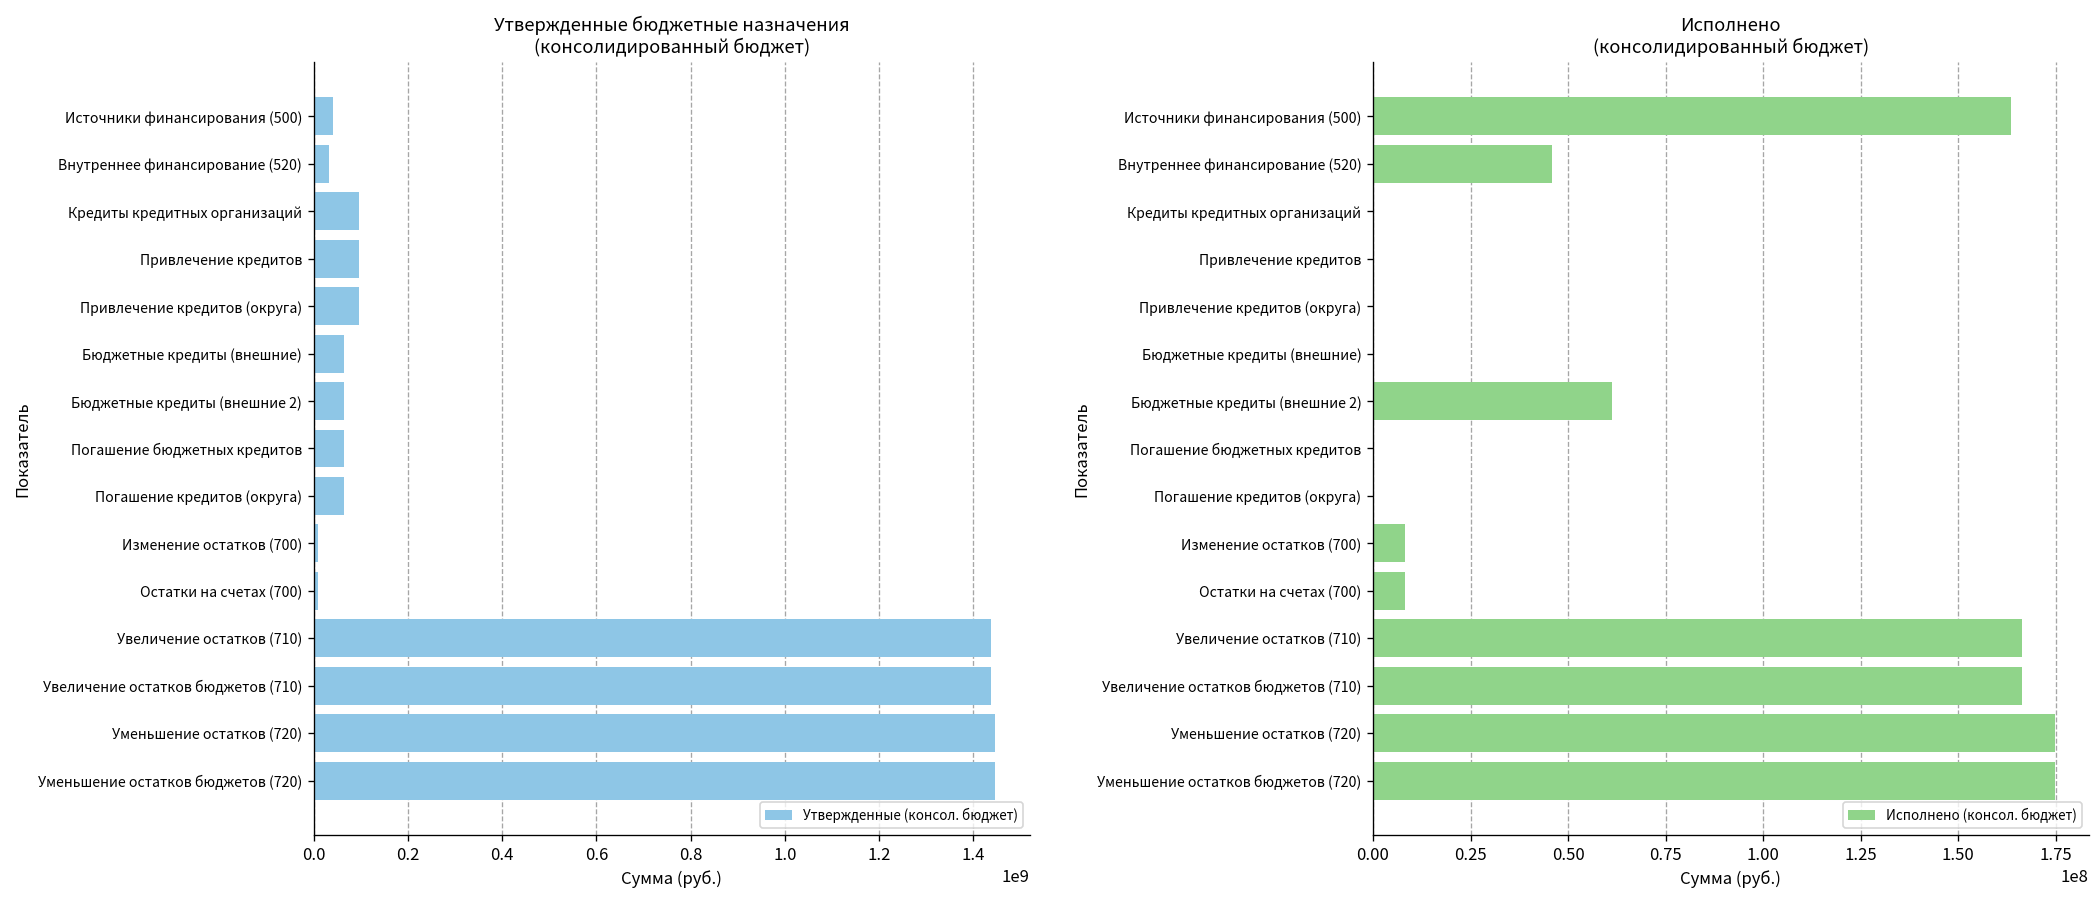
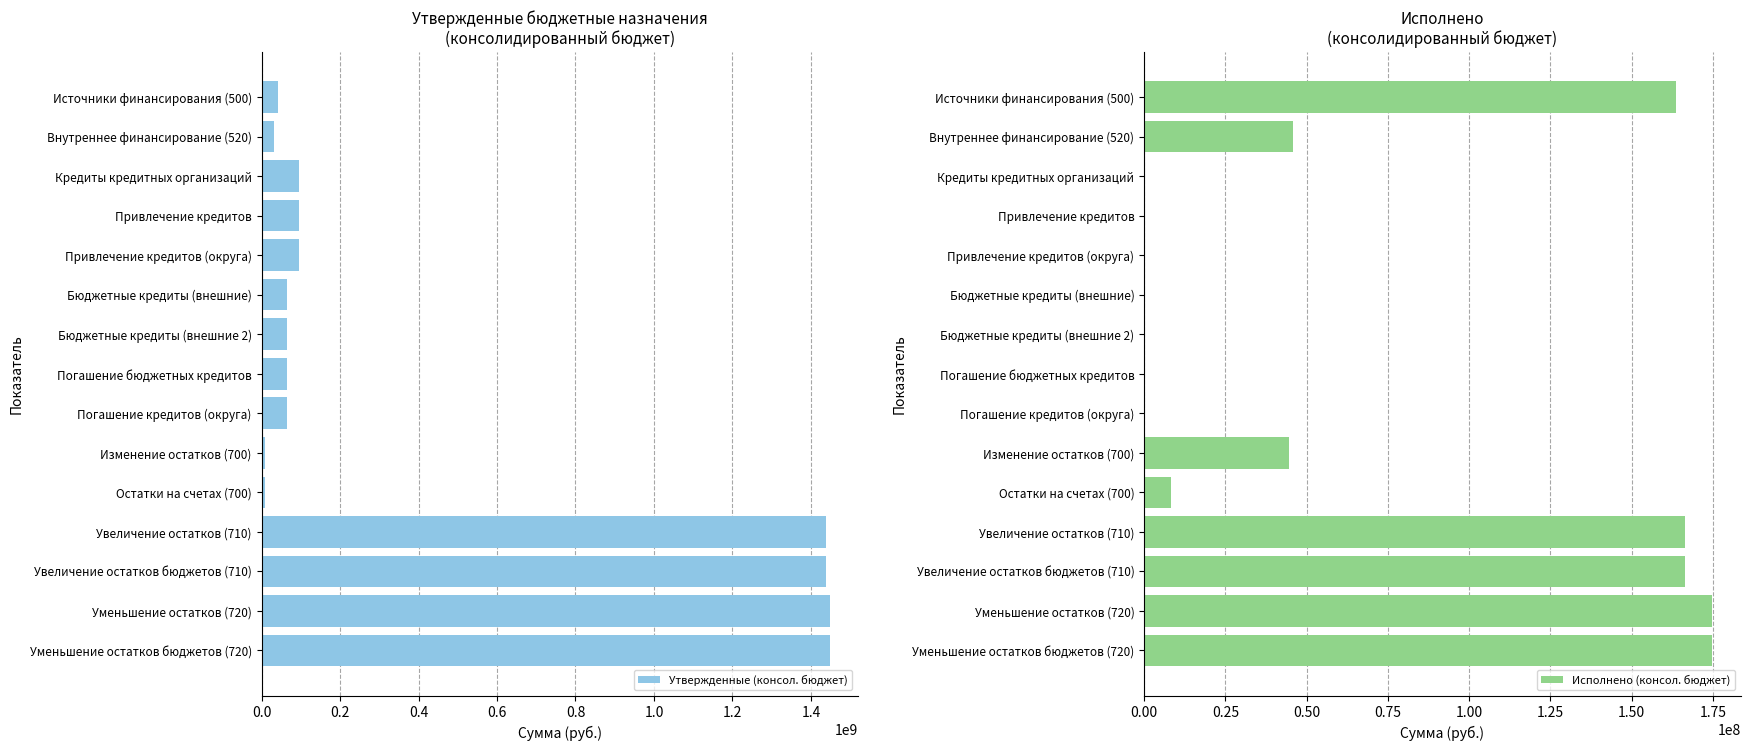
Исполнено (консолидированный бюджет), Бюджетные кредиты (внешние 2): 61000000 -> 0
Исполнено (консолидированный бюджет), Изменение остатков (700): 8000000 -> 45000000
